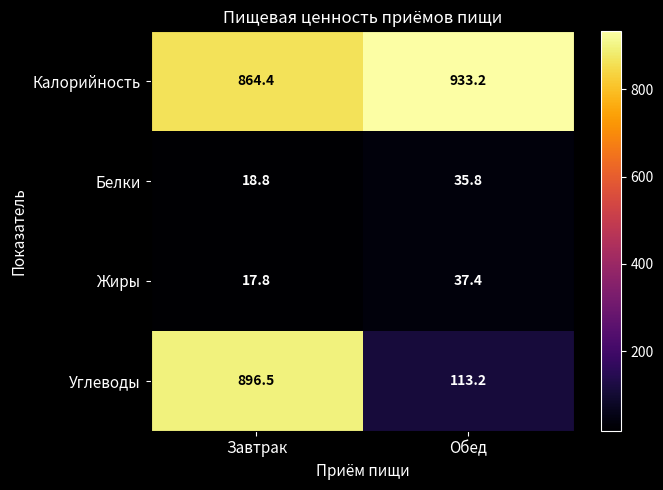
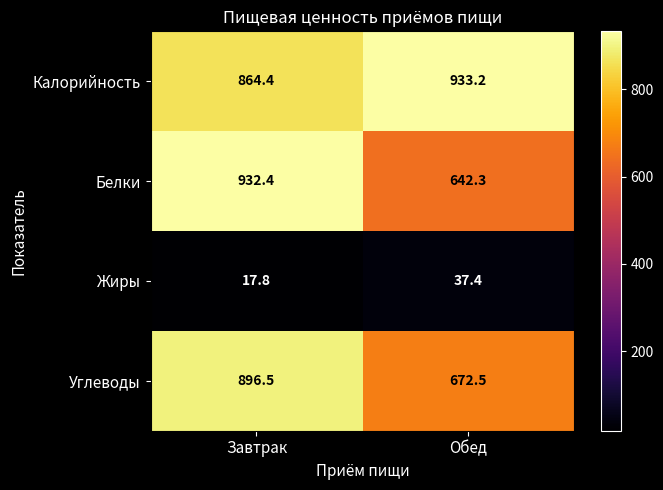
Белки, Завтрак: 18.8 -> 932.4
Белки, Обед: 35.8 -> 642.3
Углеводы, Обед: 113.2 -> 672.5
